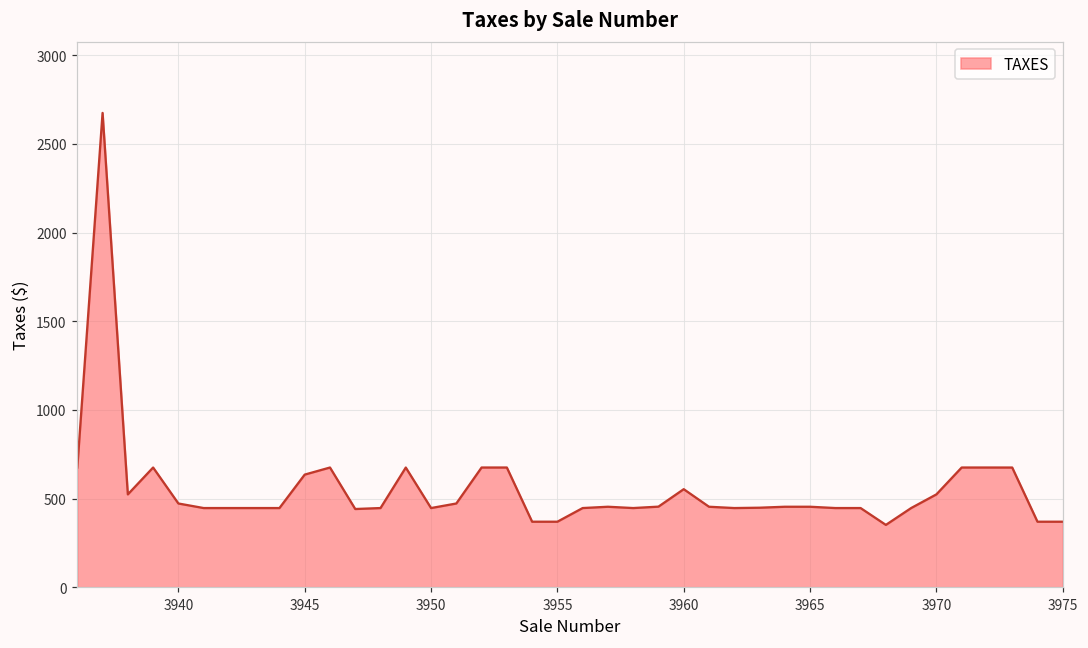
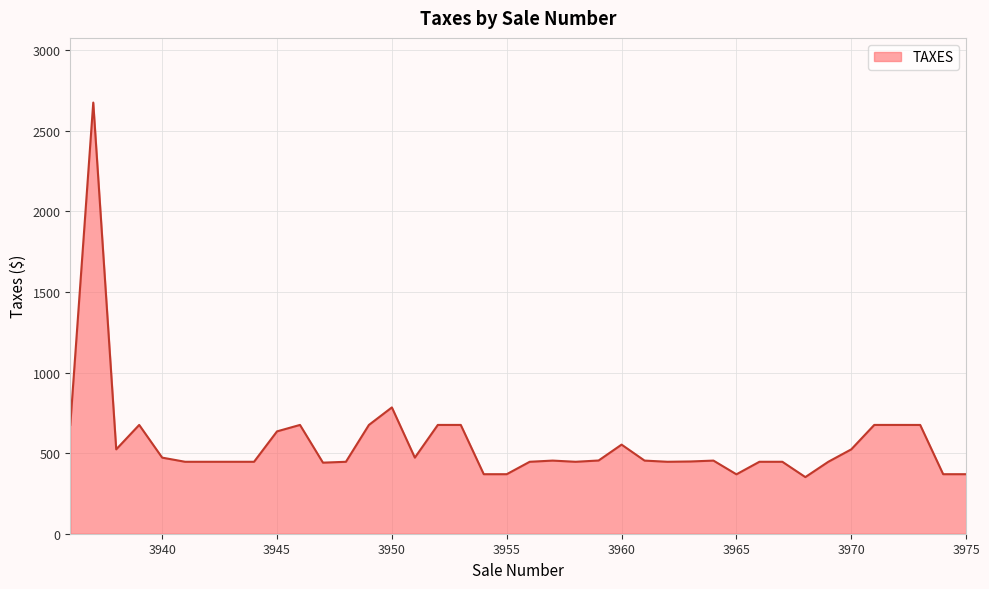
3950: 450 -> 780
3965: 450 -> 370
